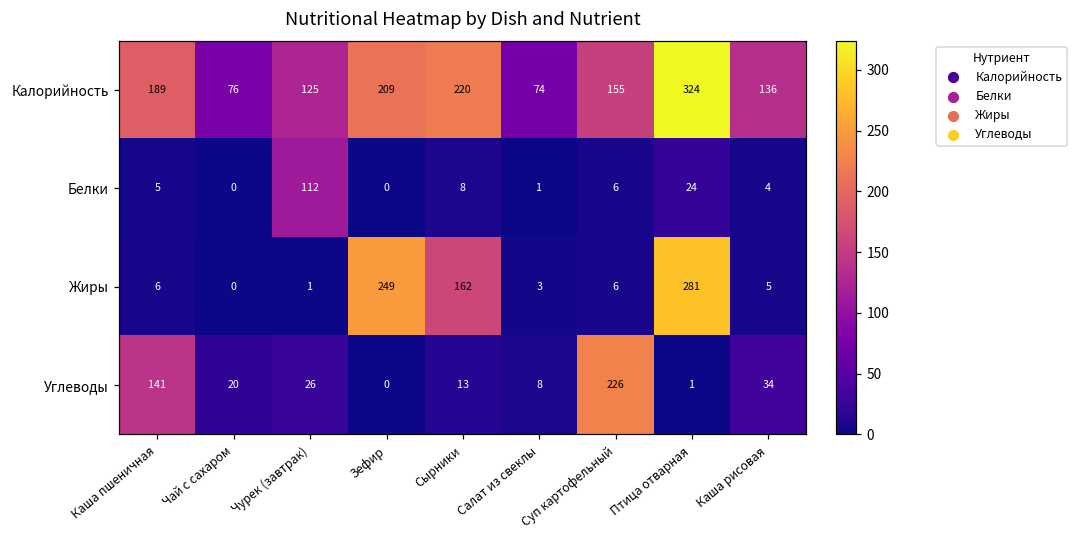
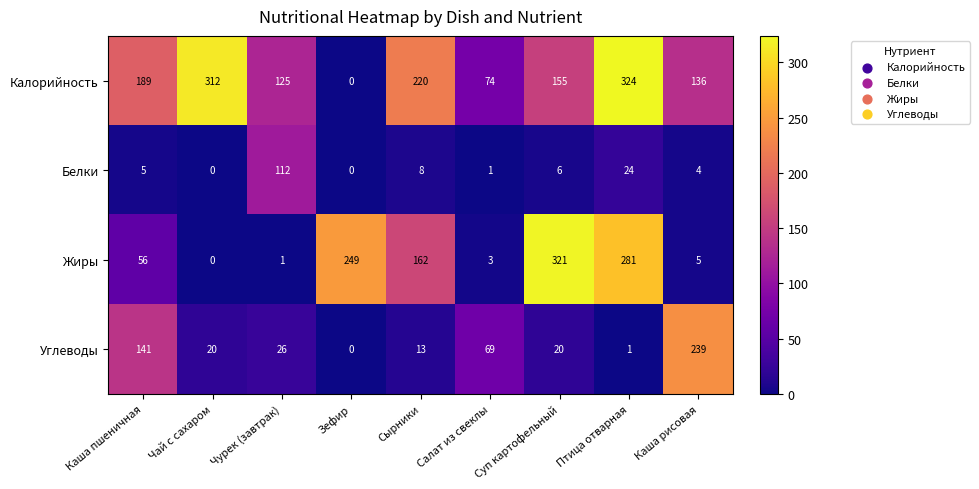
Калорийность, Чай с сахаром: 76 -> 312
Калорийность, Зефир: 209 -> 0
Жиры, Каша пшеничная: 6 -> 56
Жиры, Суп картофельный: 6 -> 321
Углеводы, Салат из свеклы: 8 -> 69
Углеводы, Суп картофельный: 226 -> 20
Углеводы, Каша рисовая: 34 -> 239
